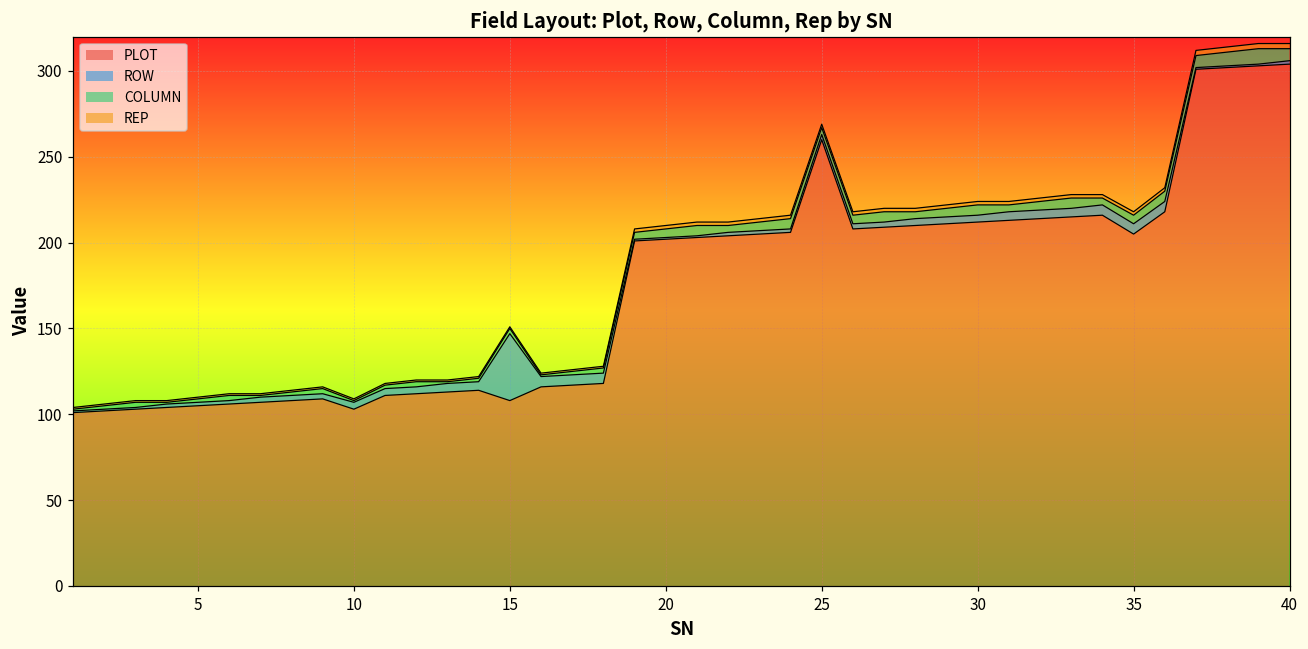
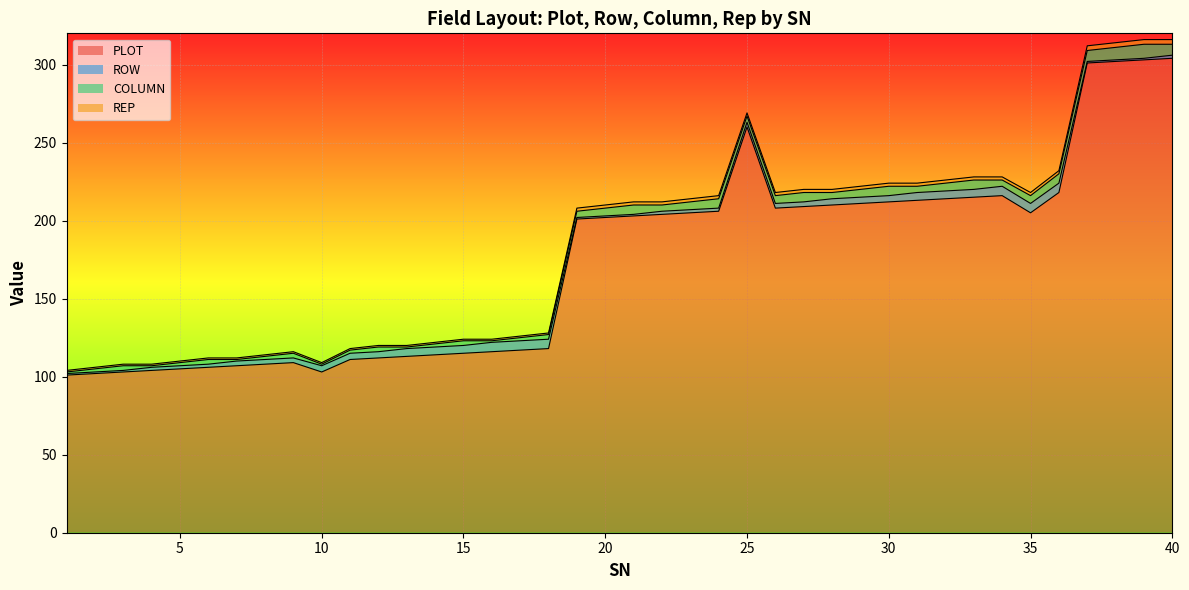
PLOT, 15: 108 -> 115
ROW, 15: 39 -> 5
